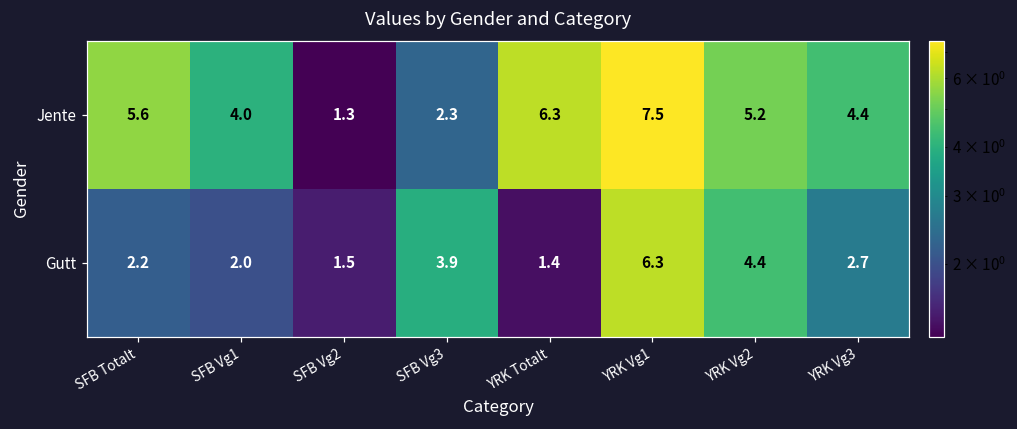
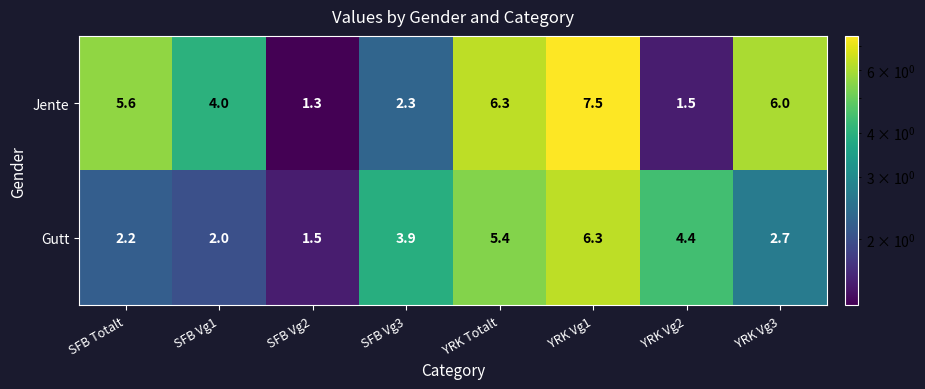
Jente, YRK Vg2: 5.2 -> 1.5
Jente, YRK Vg3: 4.4 -> 6.0
Gutt, YRK Totalt: 1.4 -> 5.4
